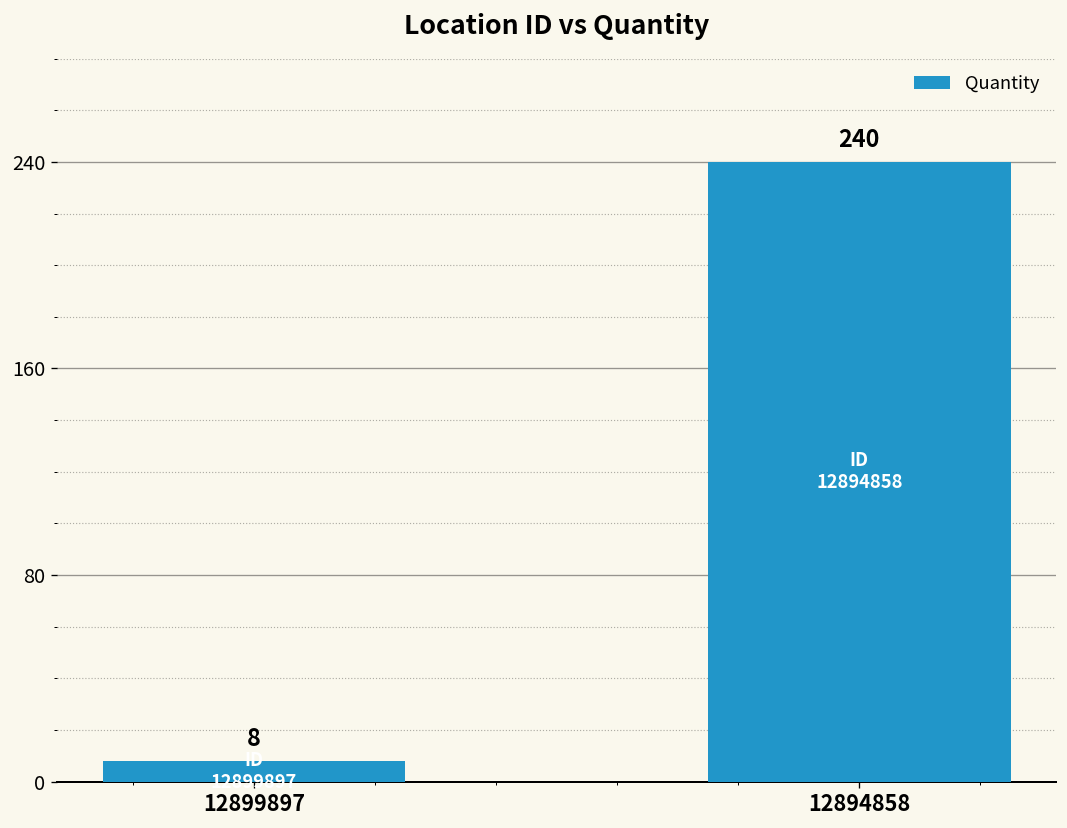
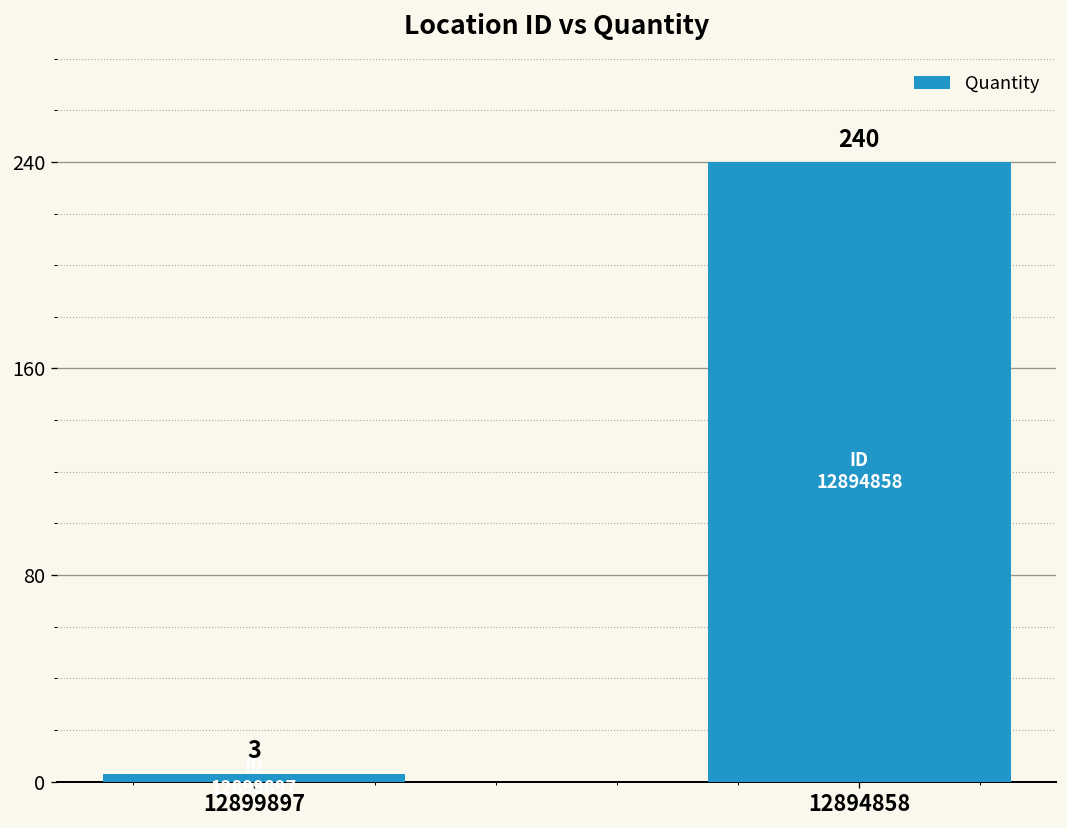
12899897: 8 -> 3
